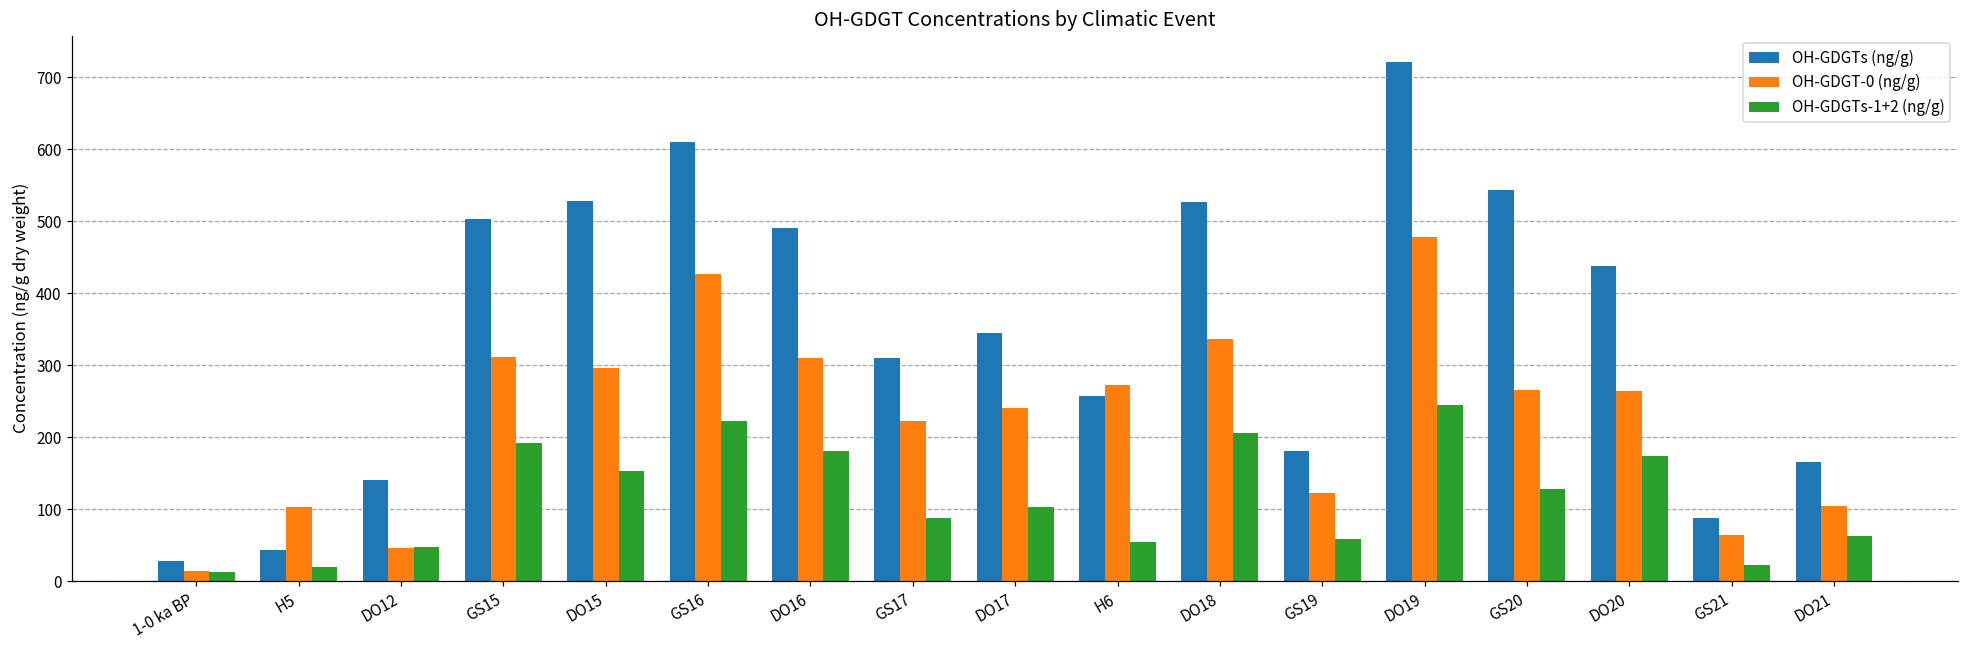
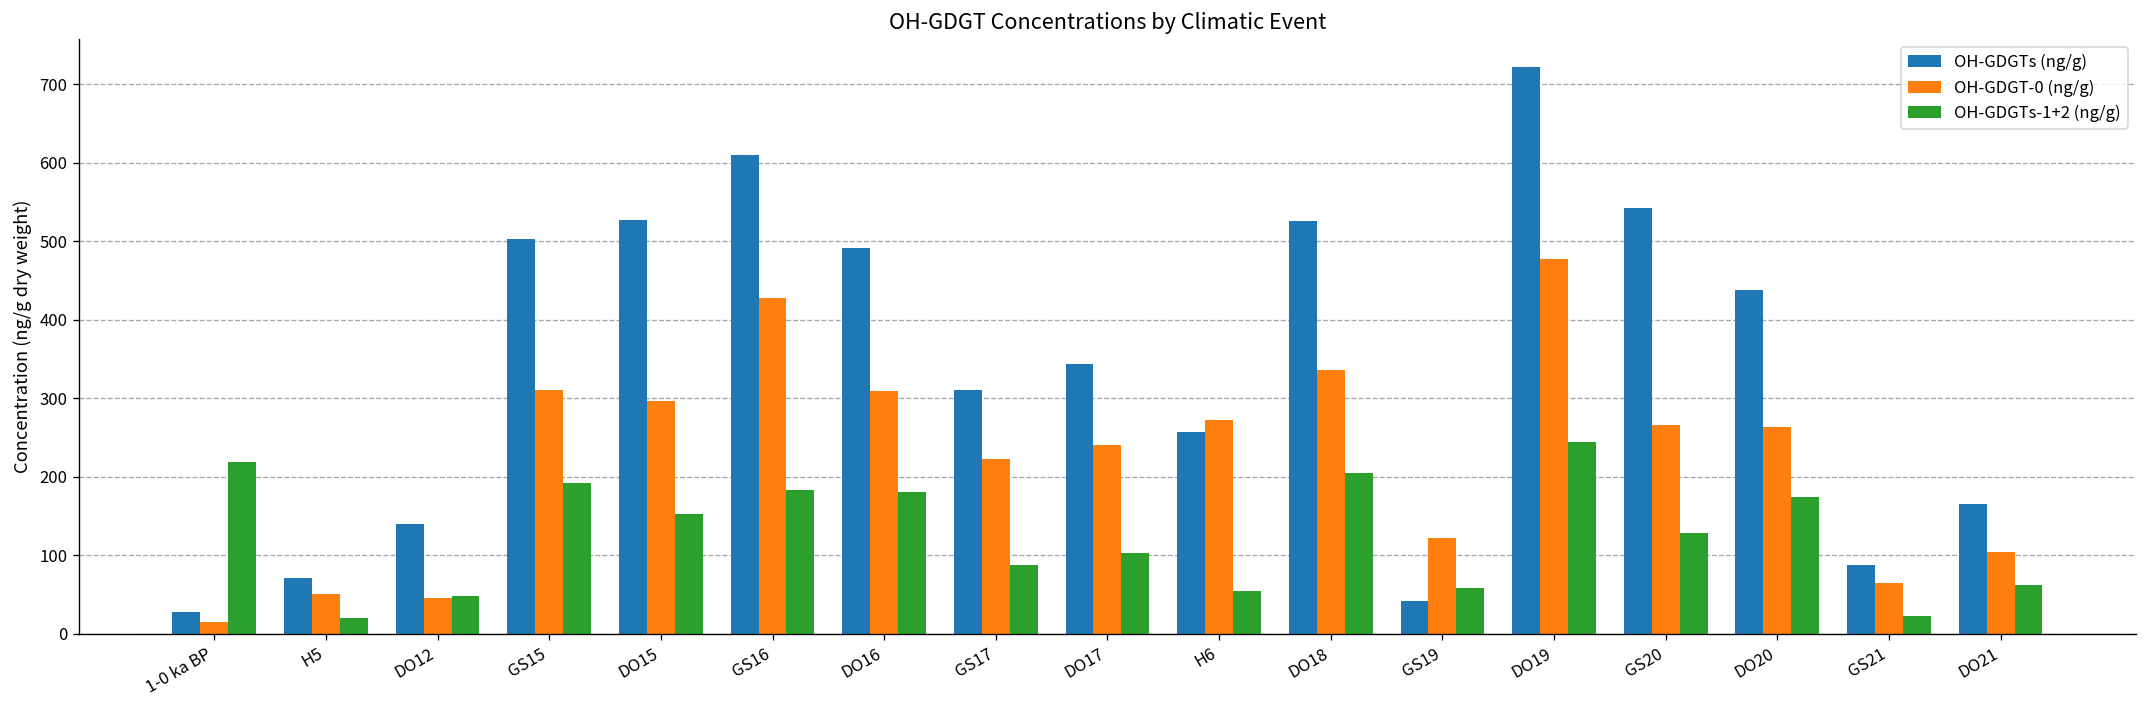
OH-GDGTs-1+2 (ng/g), 1-0 ka BP: 10 -> 220
OH-GDGTs (ng/g), H5: 40 -> 70
OH-GDGT-0 (ng/g), H5: 100 -> 50
OH-GDGTs-1+2 (ng/g), GS16: 220 -> 180
OH-GDGTs (ng/g), GS19: 180 -> 40
